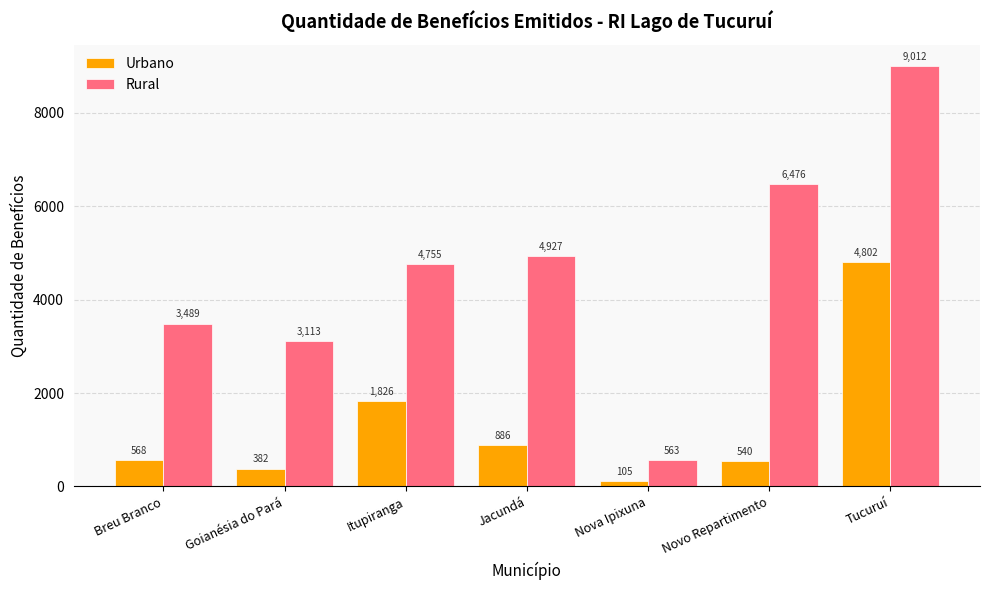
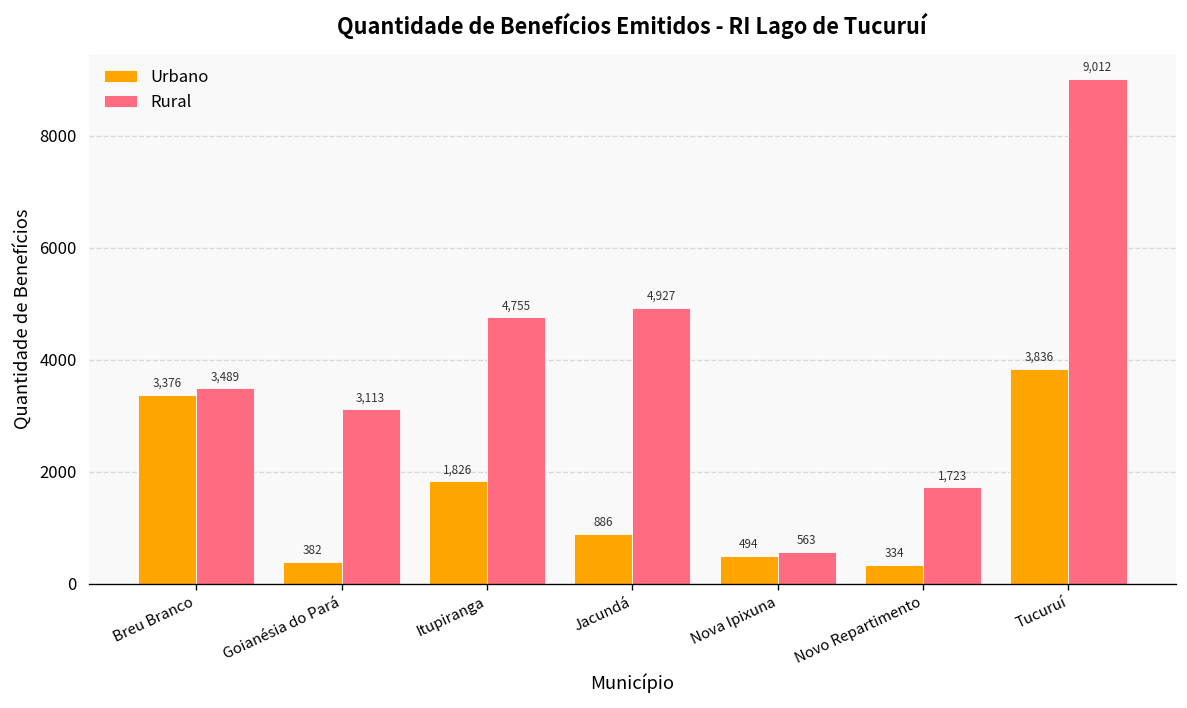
Urbano, Breu Branco: 568 -> 3,376
Urbano, Nova Ipixuna: 105 -> 494
Urbano, Novo Repartimento: 540 -> 334
Rural, Novo Repartimento: 6,476 -> 1,723
Urbano, Tucuruí: 4,802 -> 3,836
